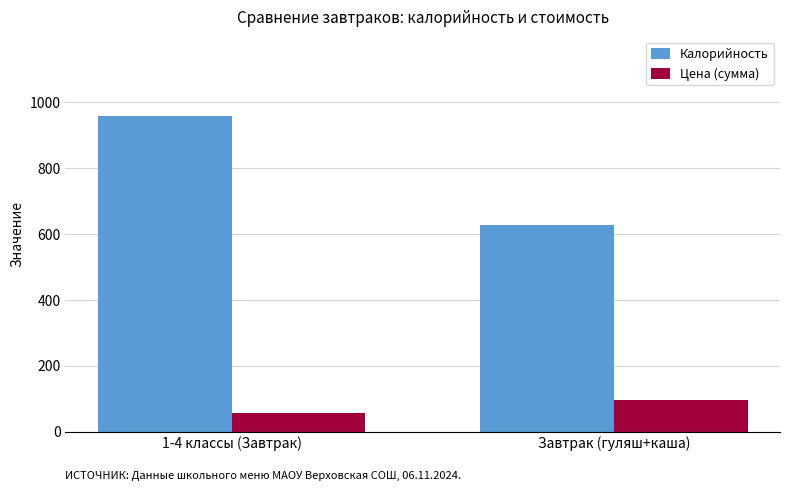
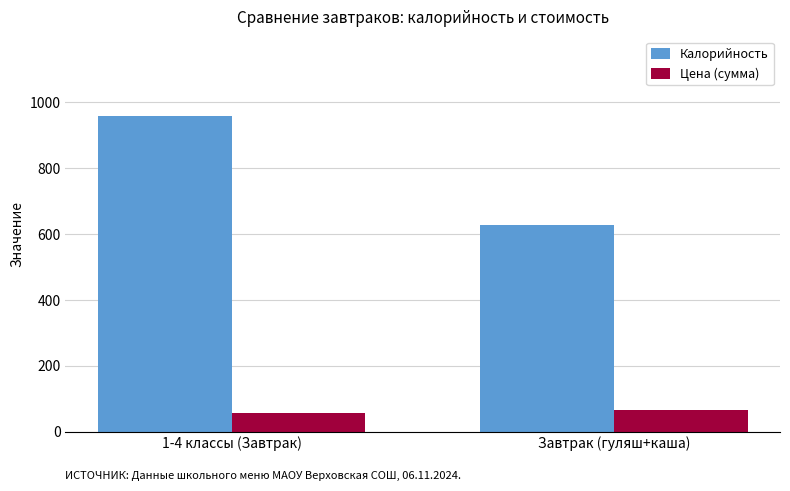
Цена (сумма), Завтрак (гуляш+каша): 100 -> 70
